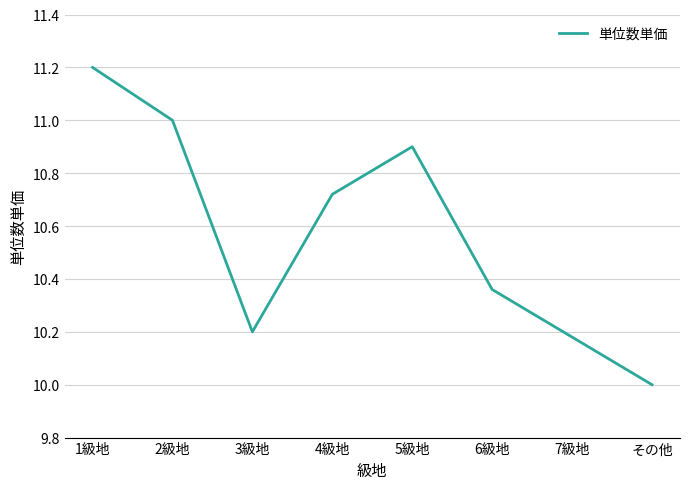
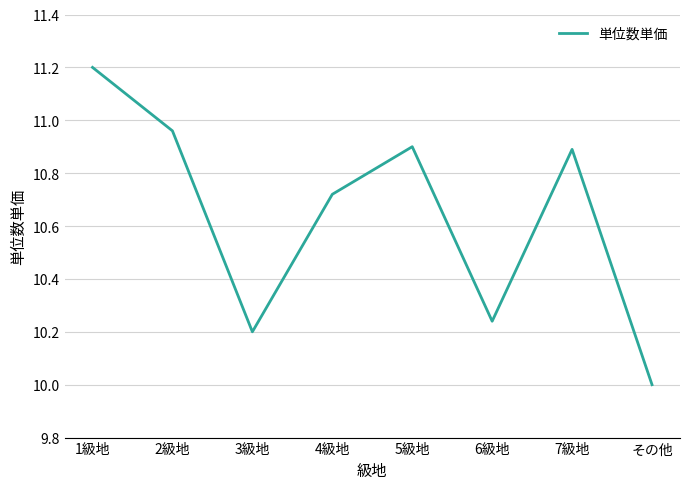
2級地: 11.00 -> 10.96
6級地: 10.36 -> 10.24
7級地: 10.18 -> 10.89
